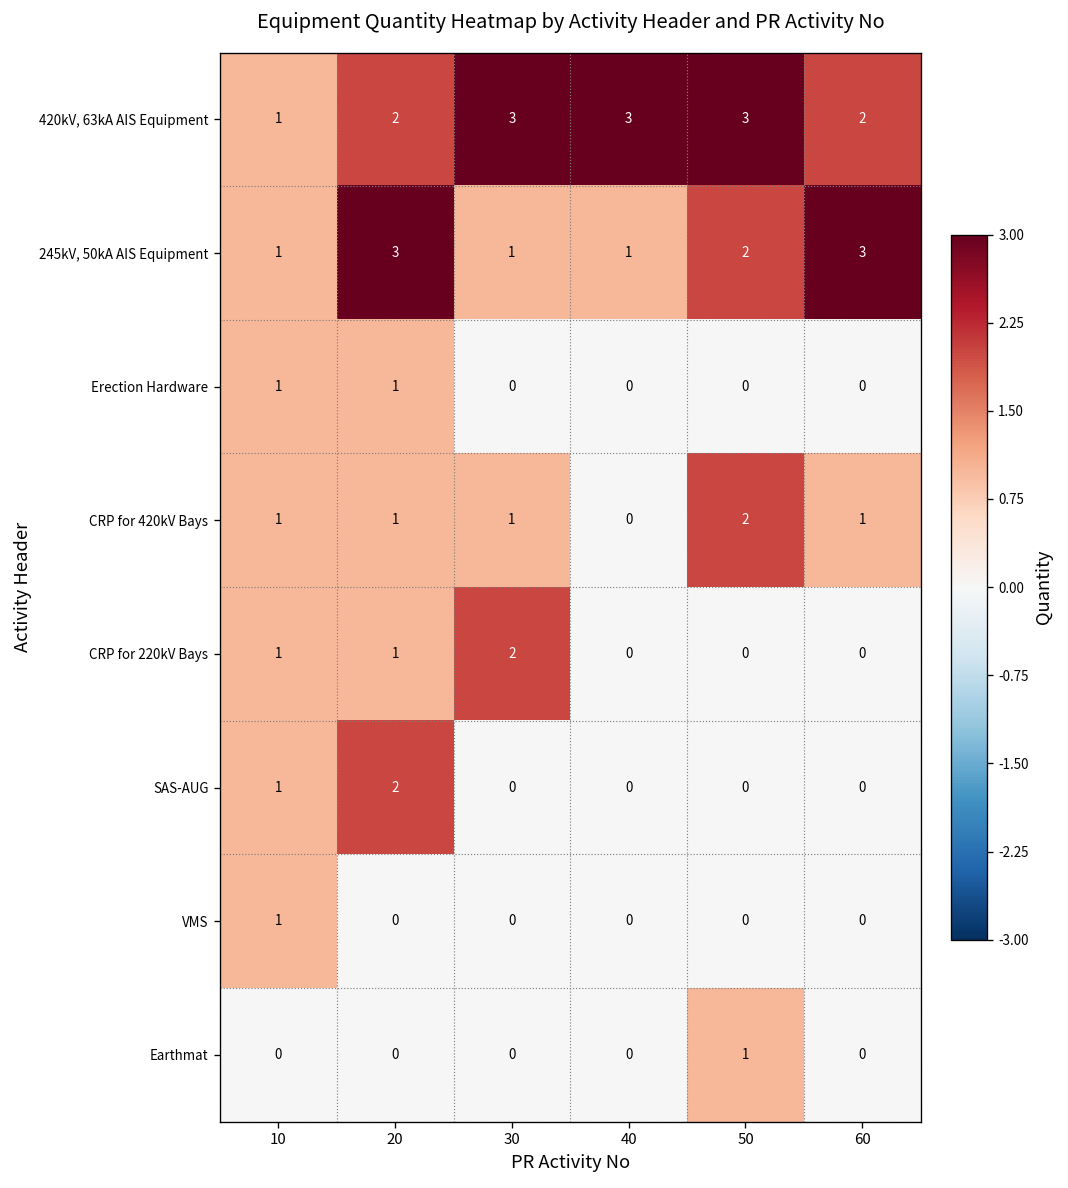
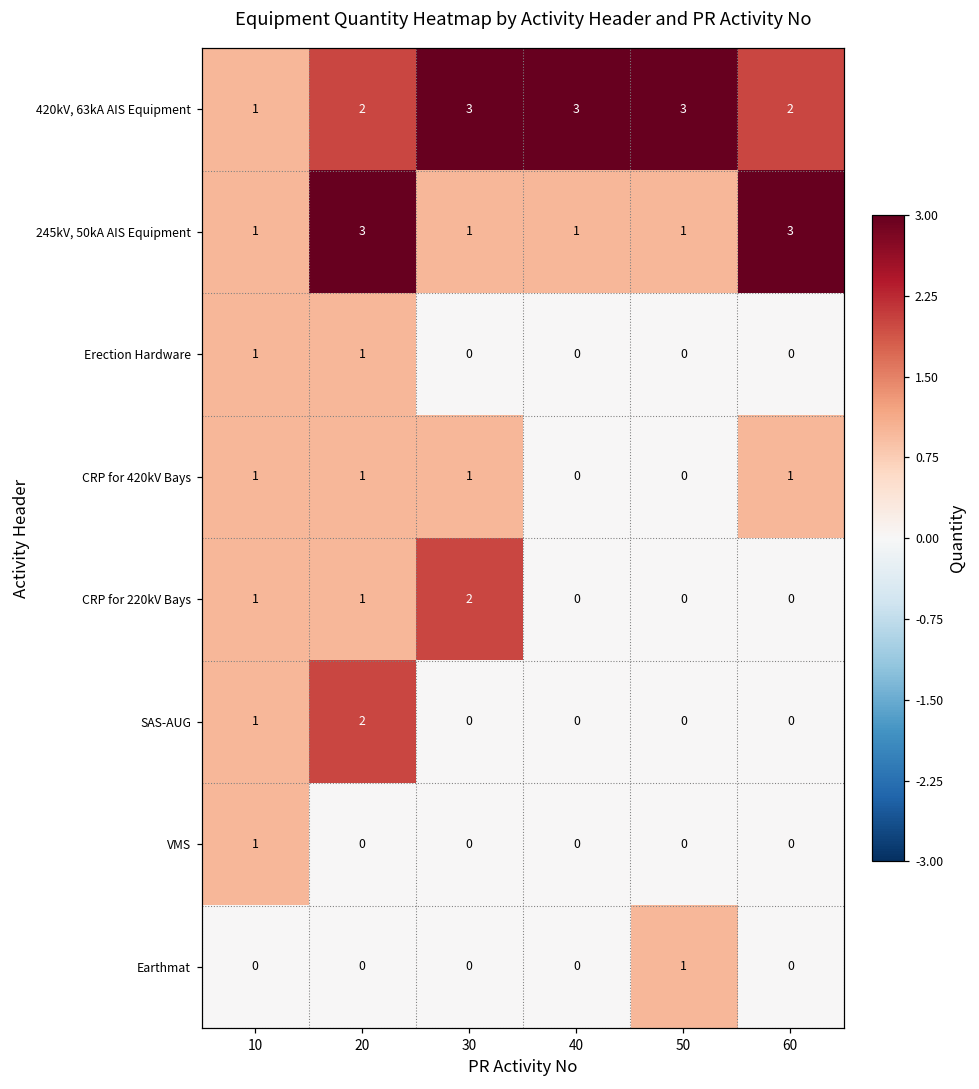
245kV, 50kA AIS Equipment, 50: 2 -> 1
CRP for 420kV Bays, 50: 2 -> 0
